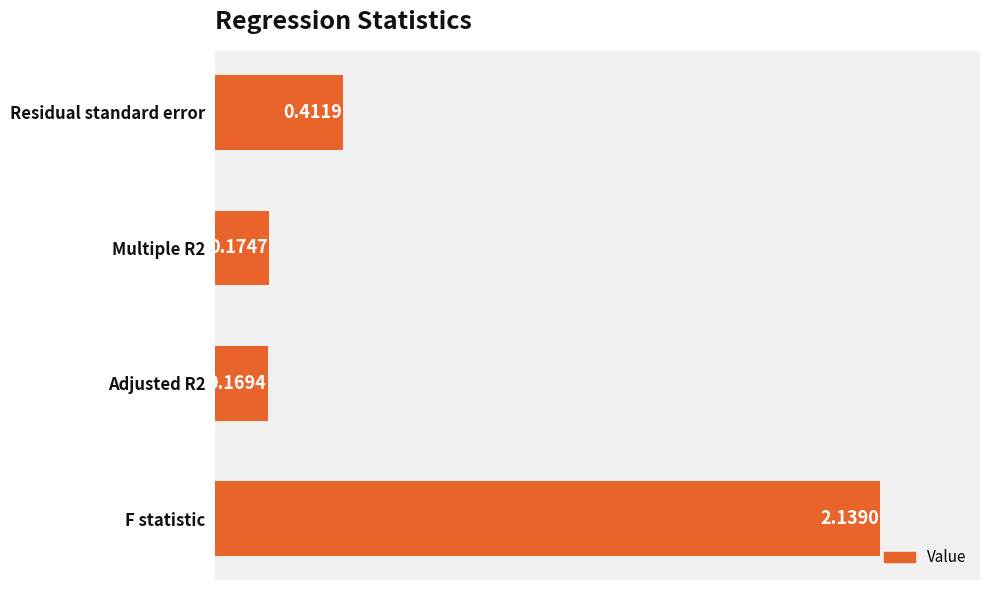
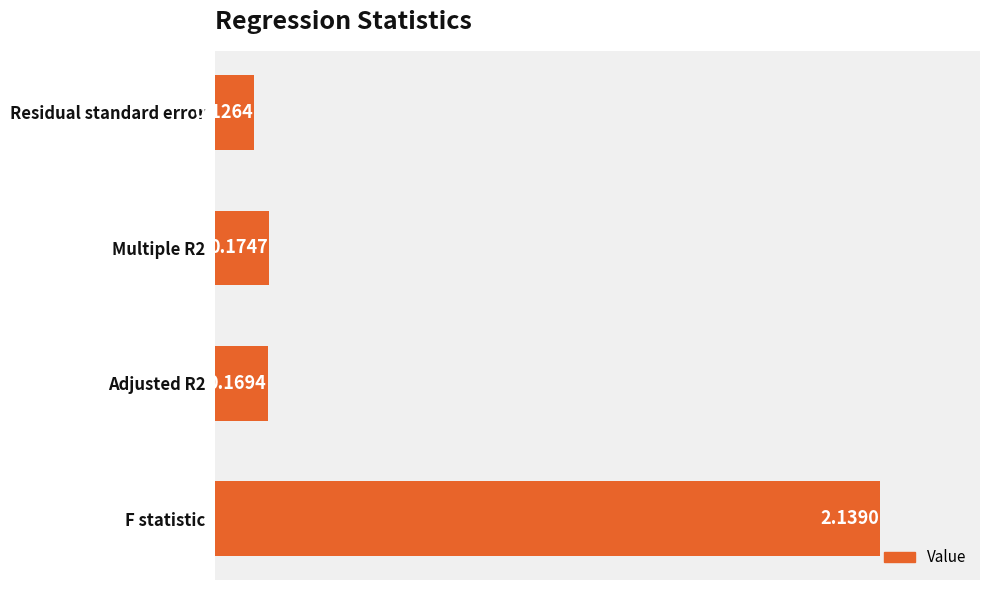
Residual standard error: 0.4119 -> 0.1264
